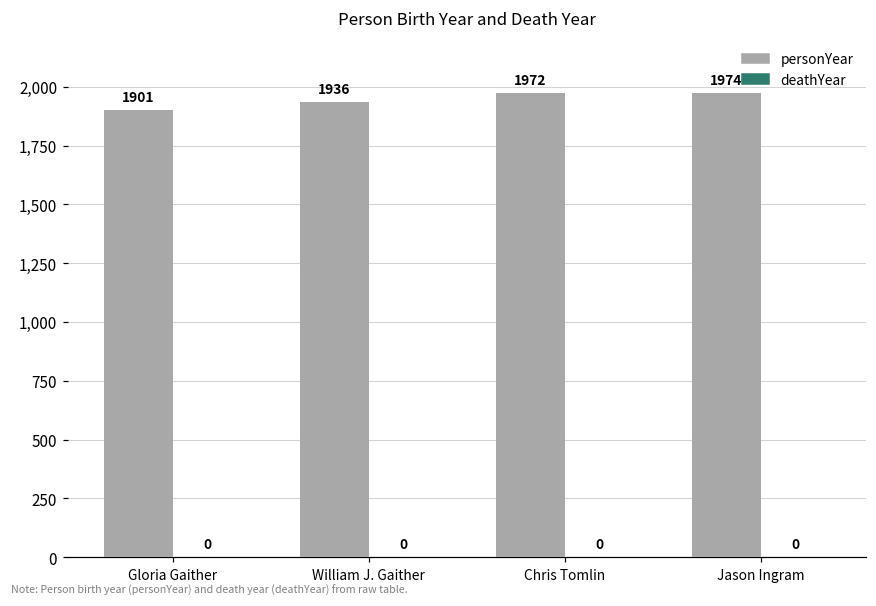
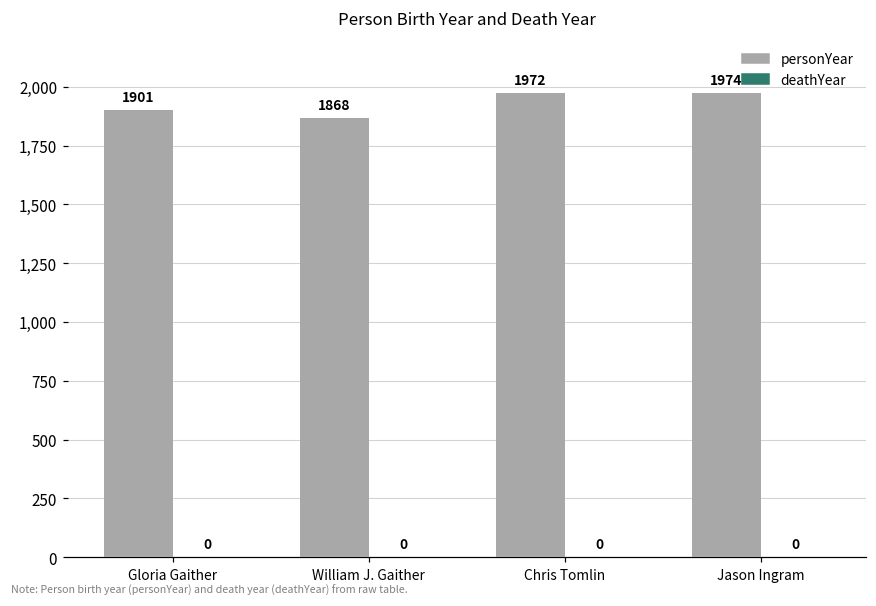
personYear, William J. Gaither: 1936 -> 1868
